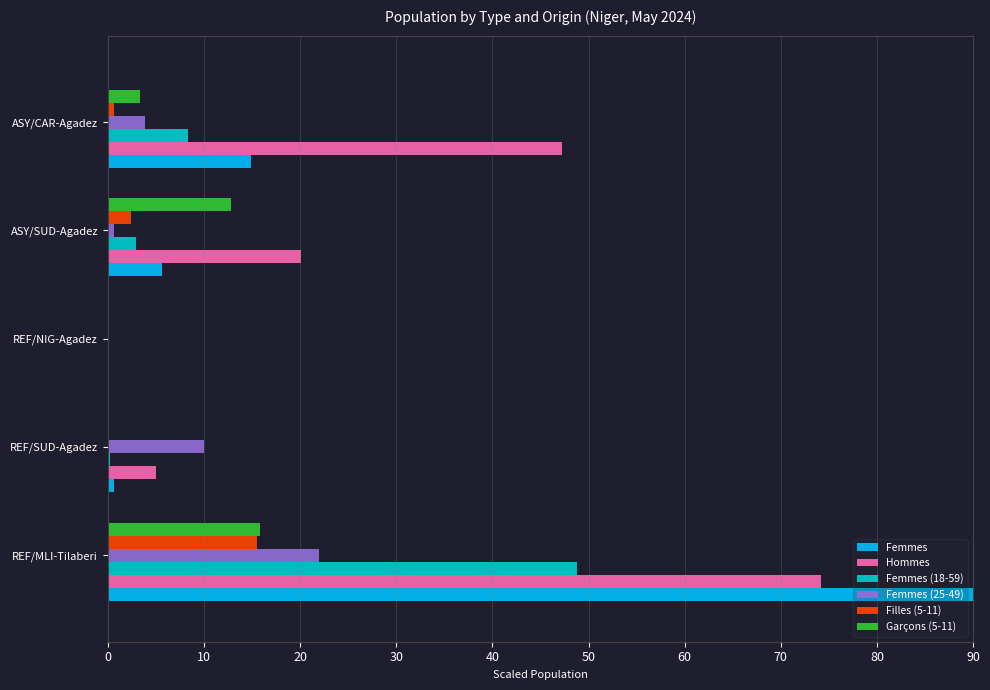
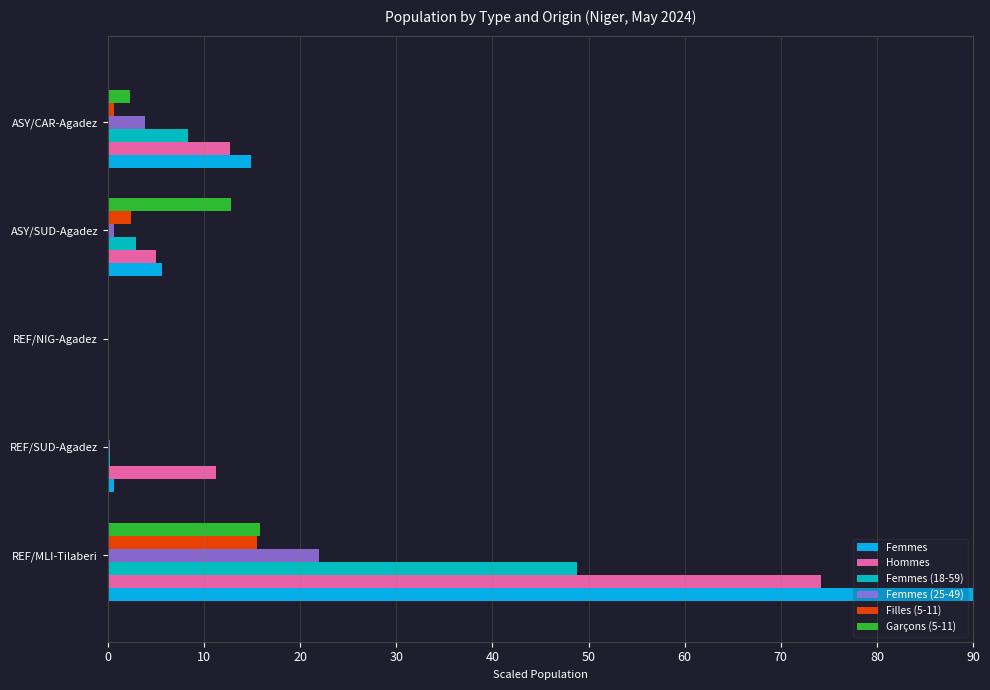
Garçons (5-11), ASY/CAR-Agadez: 3 -> 2
Hommes, ASY/CAR-Agadez: 47 -> 13
Hommes, ASY/SUD-Agadez: 20 -> 5
Femmes (25-49), REF/SUD-Agadez: 10 -> 0
Hommes, REF/SUD-Agadez: 5 -> 11
